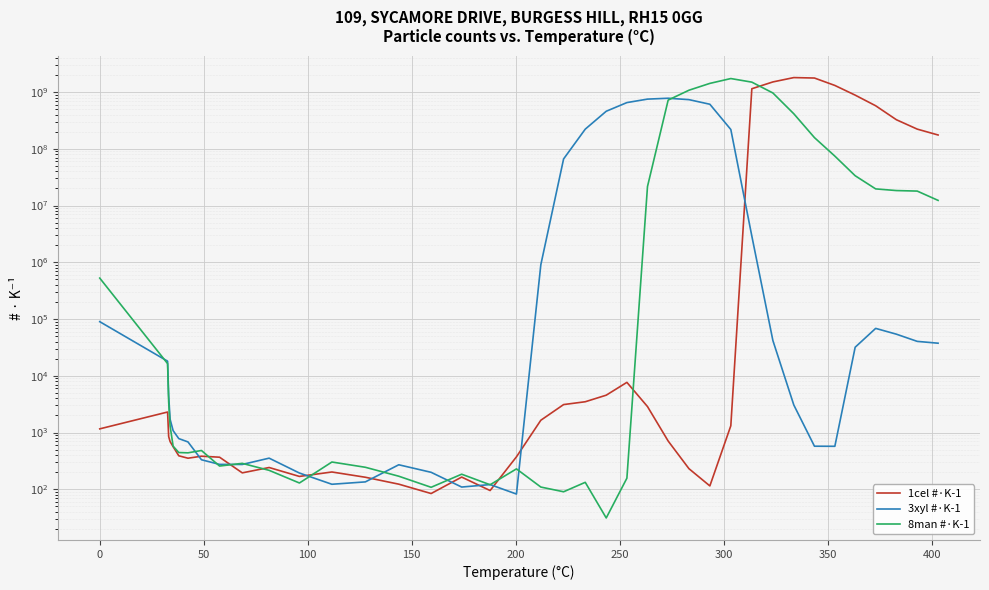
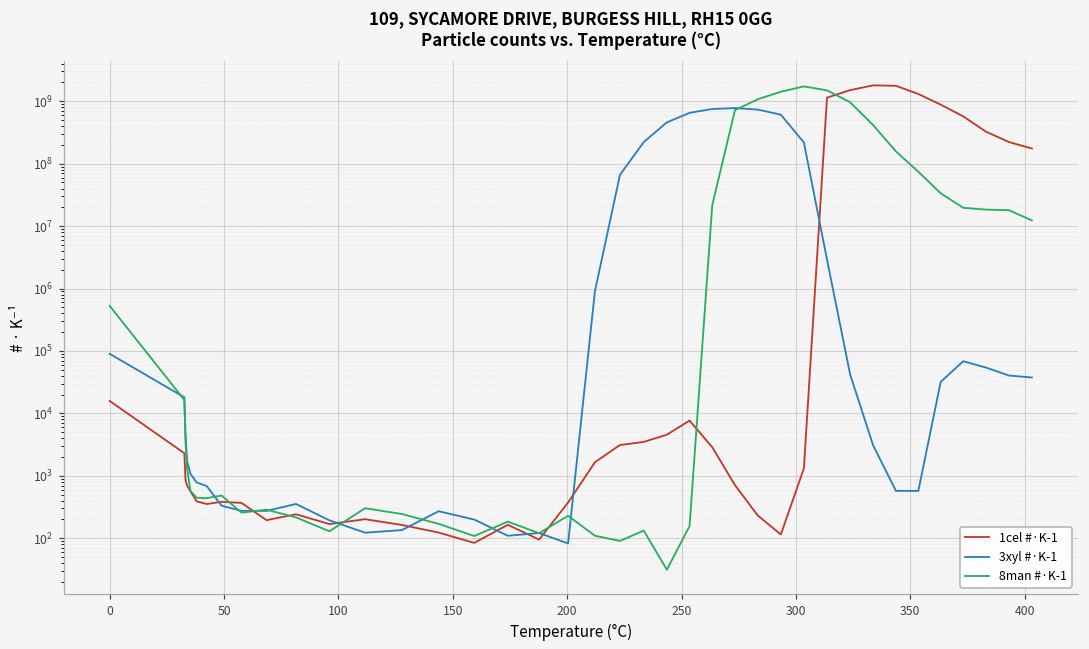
1cel #·K-1, 0: 1200 -> 16000
